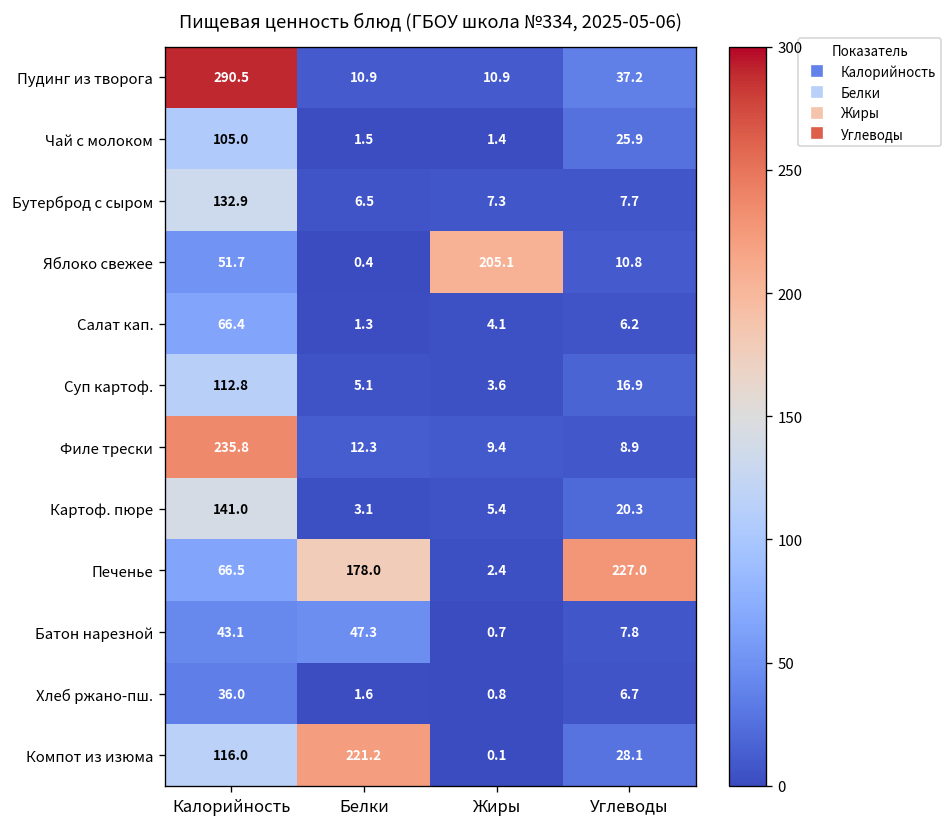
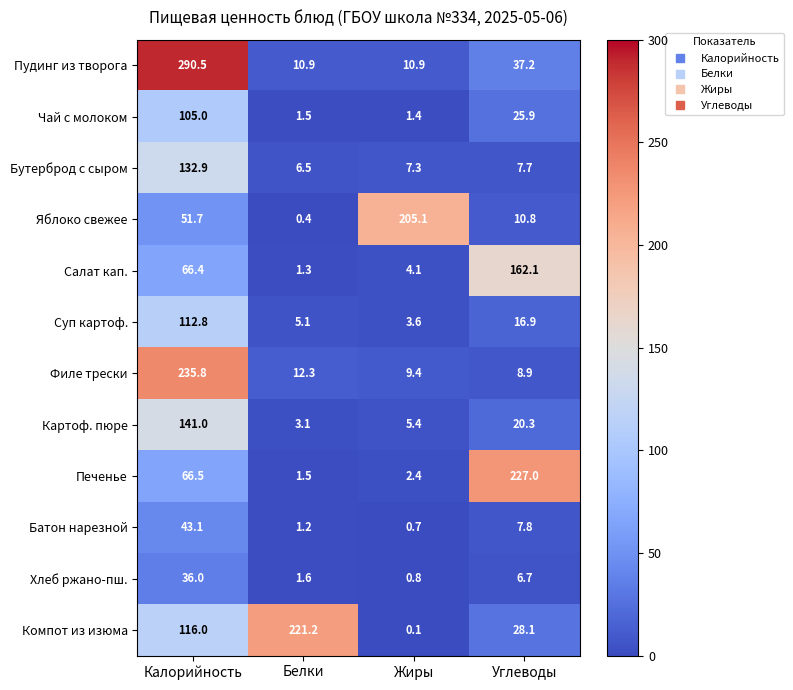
Салат кап., Углеводы: 6.2 -> 162.1
Печенье, Белки: 178.0 -> 1.5
Батон нарезной, Белки: 47.3 -> 1.2
